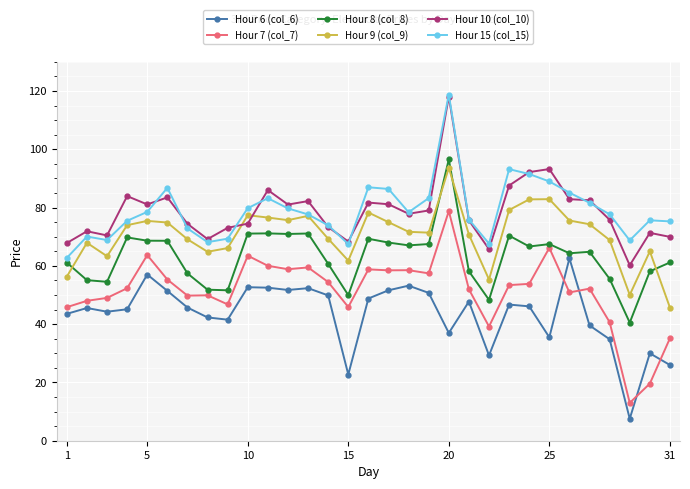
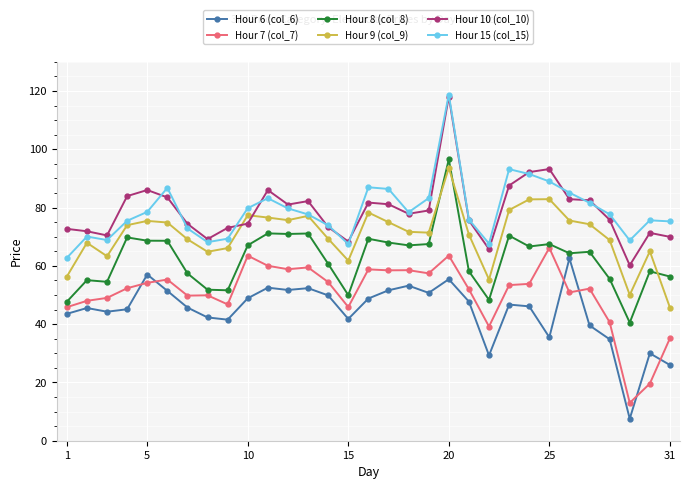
Hour 8 (col_8), 1: 61 -> 48
Hour 10 (col_10), 1: 68 -> 73
Hour 7 (col_7), 5: 64 -> 54
Hour 10 (col_10), 5: 81 -> 86
Hour 6 (col_6), 10: 53 -> 49
Hour 8 (col_8), 10: 71 -> 67
Hour 6 (col_6), 15: 23 -> 42
Hour 6 (col_6), 20: 37 -> 55
Hour 7 (col_7), 20: 79 -> 64
Hour 8 (col_8), 31: 61 -> 56
